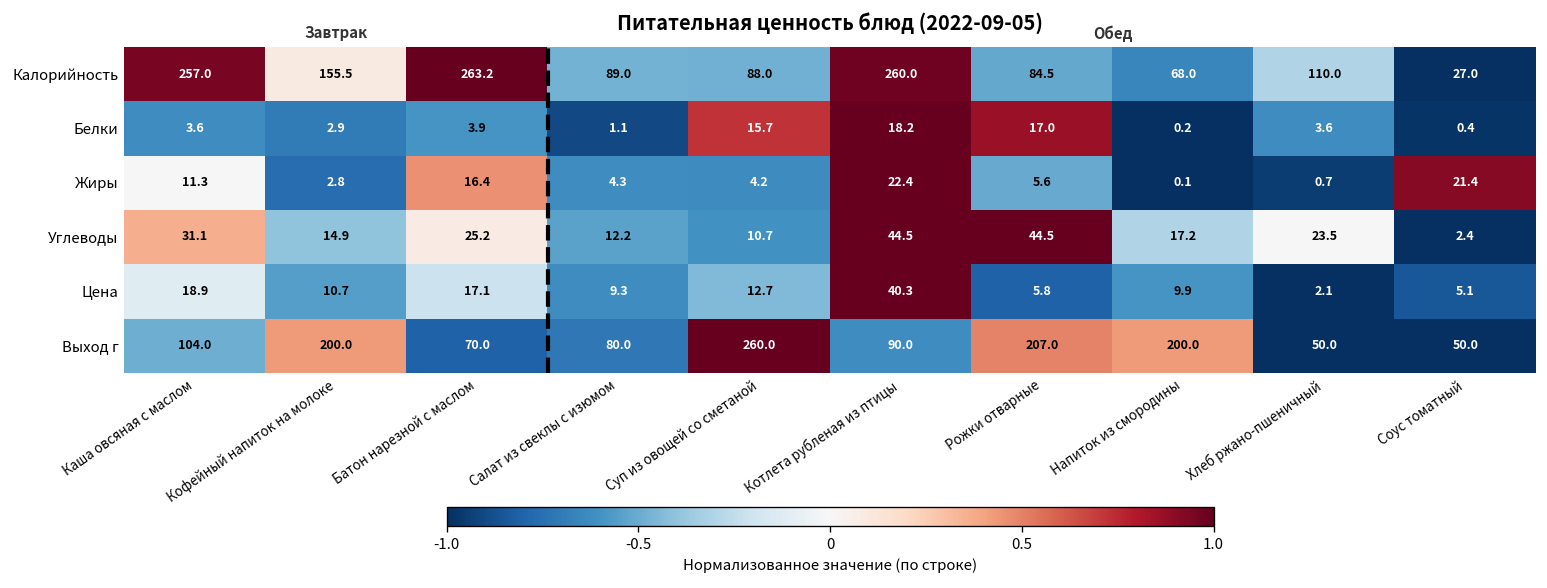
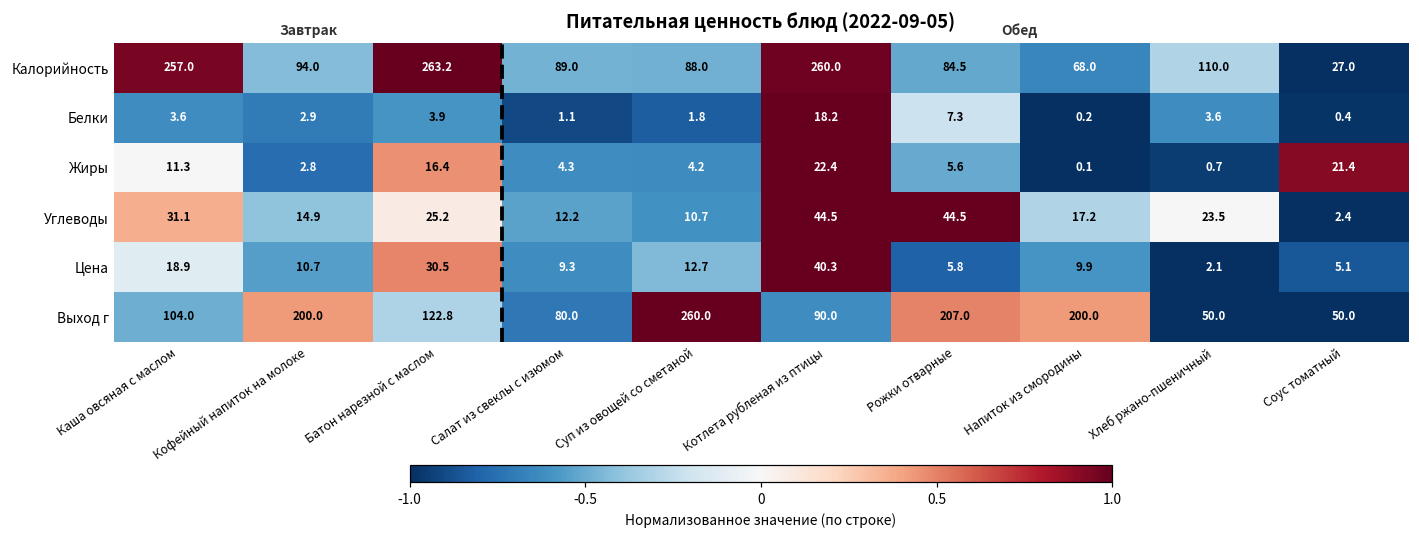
Калорийность, Кофейный напиток на молоке: 155.5 -> 94.0
Белки, Суп из овощей со сметаной: 15.7 -> 1.8
Белки, Рожки отварные: 17.0 -> 7.3
Цена, Батон нарезной с маслом: 17.1 -> 30.5
Выход г, Батон нарезной с маслом: 70.0 -> 122.8
